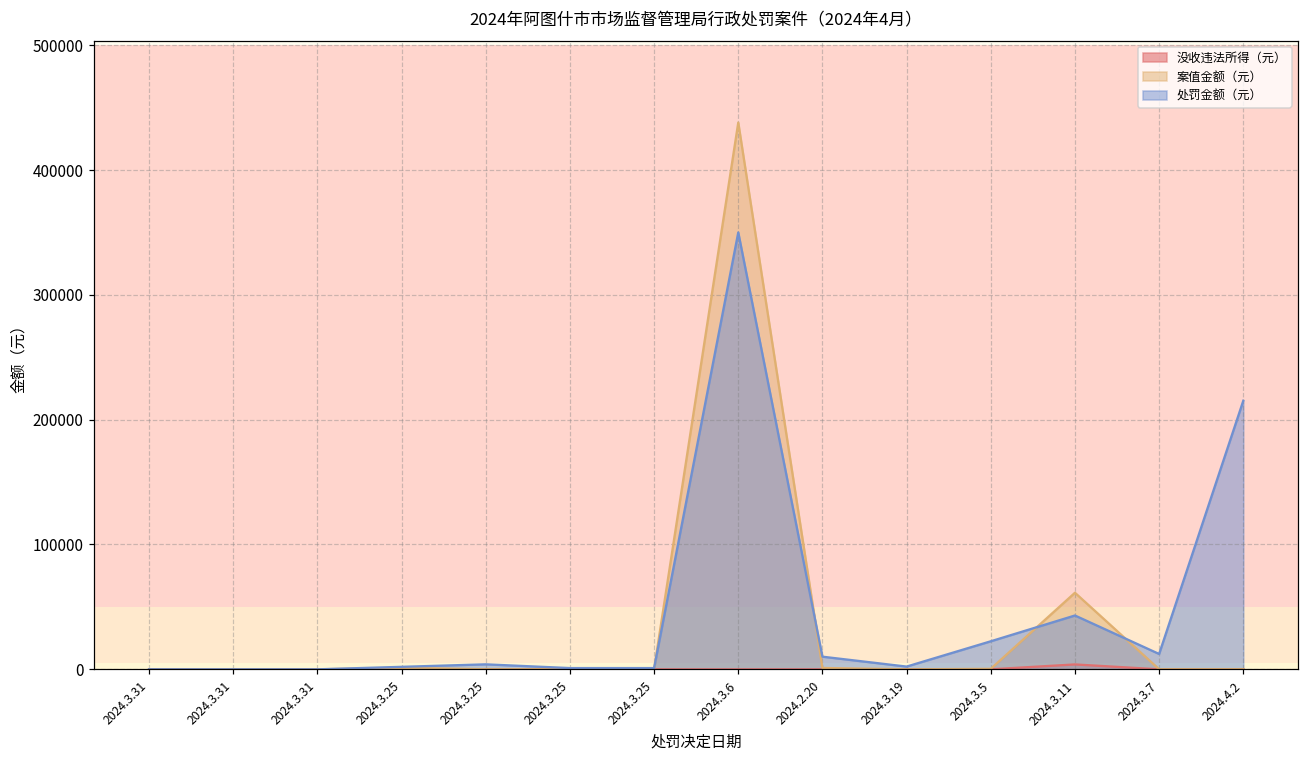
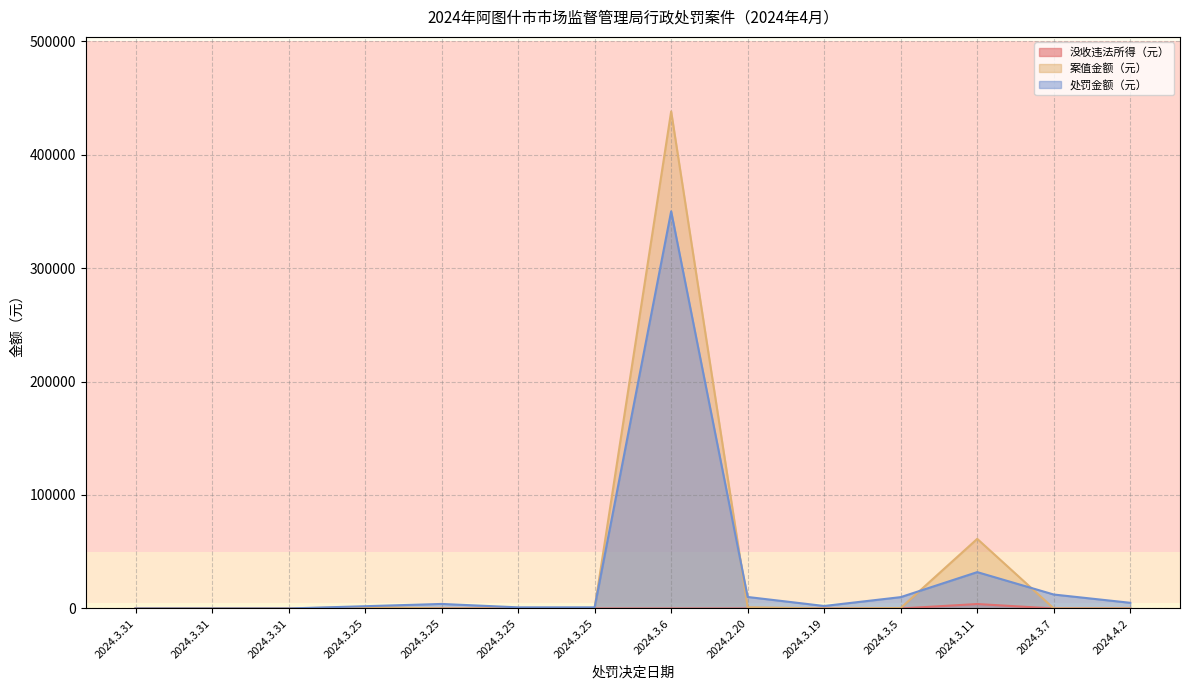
处罚金额（元）, 2024.3.5: 22000 -> 10000
处罚金额（元）, 2024.3.11: 43000 -> 32000
处罚金额（元）, 2024.4.2: 215000 -> 5000
